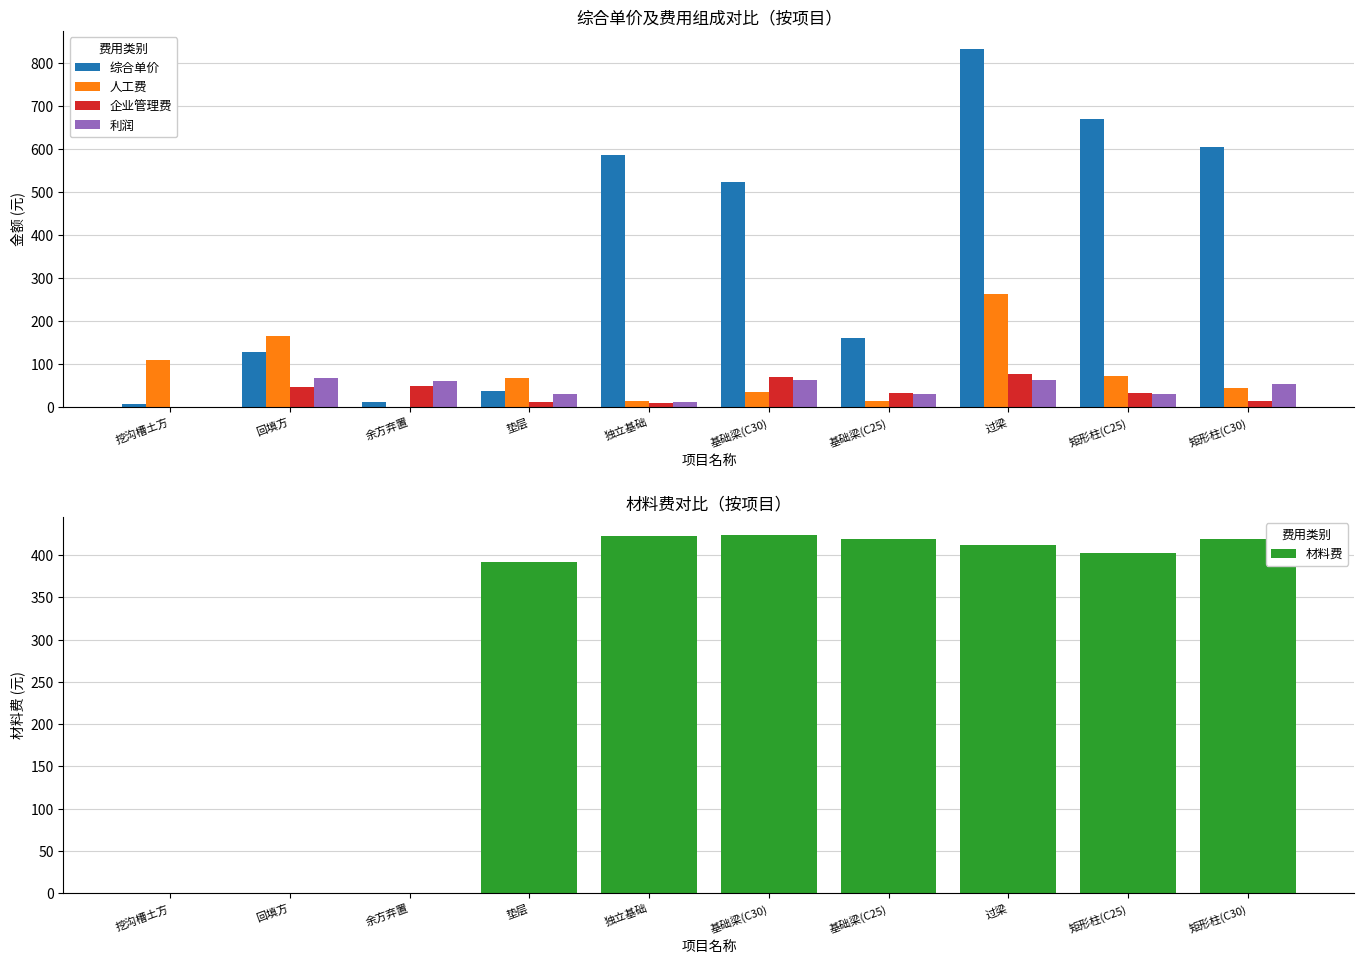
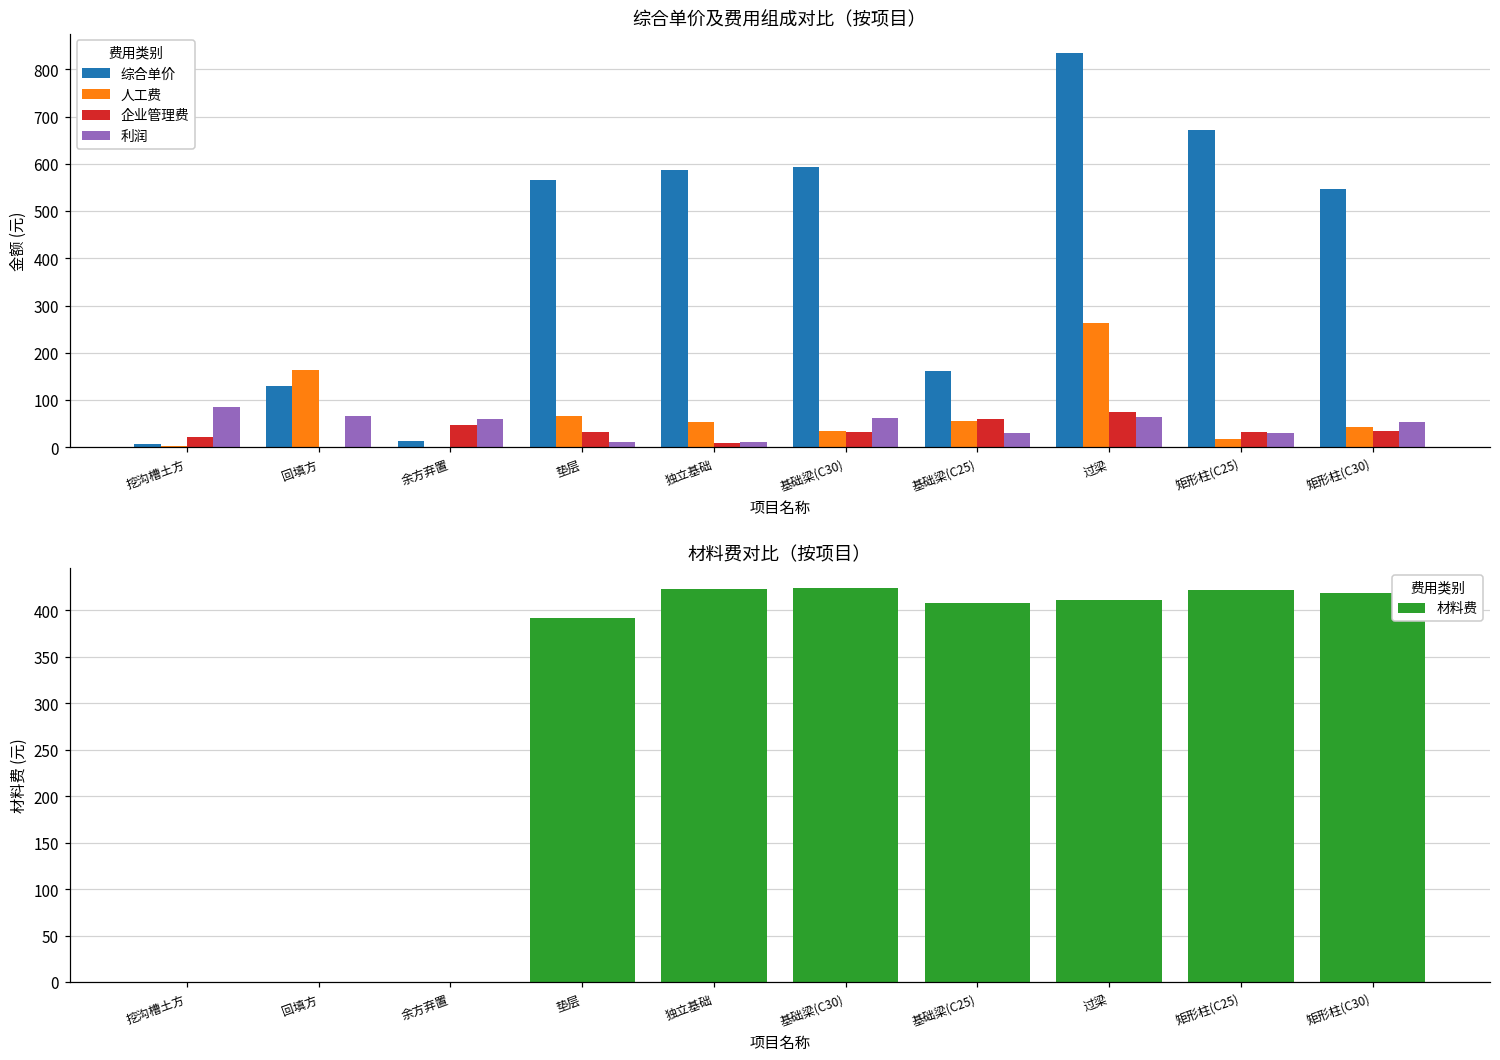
综合单价及费用组成对比（按项目）, 人工费, 挖沟槽土方: 110 -> 0
综合单价及费用组成对比（按项目）, 企业管理费, 挖沟槽土方: 0 -> 20
综合单价及费用组成对比（按项目）, 利润, 挖沟槽土方: 0 -> 80
综合单价及费用组成对比（按项目）, 企业管理费, 回填方: 50 -> 0
综合单价及费用组成对比（按项目）, 综合单价, 垫层: 40 -> 570
综合单价及费用组成对比（按项目）, 企业管理费, 垫层: 10 -> 30
综合单价及费用组成对比（按项目）, 利润, 垫层: 30 -> 10
综合单价及费用组成对比（按项目）, 人工费, 独立基础: 10 -> 50
综合单价及费用组成对比（按项目）, 综合单价, 基础梁(C30): 520 -> 590
综合单价及费用组成对比（按项目）, 企业管理费, 基础梁(C30): 70 -> 30
综合单价及费用组成对比（按项目）, 人工费, 基础梁(C25): 10 -> 60
综合单价及费用组成对比（按项目）, 企业管理费, 基础梁(C25): 30 -> 60
综合单价及费用组成对比（按项目）, 人工费, 矩形柱(C25): 70 -> 20
综合单价及费用组成对比（按项目）, 综合单价, 矩形柱(C30): 610 -> 550
综合单价及费用组成对比（按项目）, 企业管理费, 矩形柱(C30): 10 -> 30
材料费对比（按项目）, 基础梁(C25): 420 -> 410
材料费对比（按项目）, 矩形柱(C25): 400 -> 420
